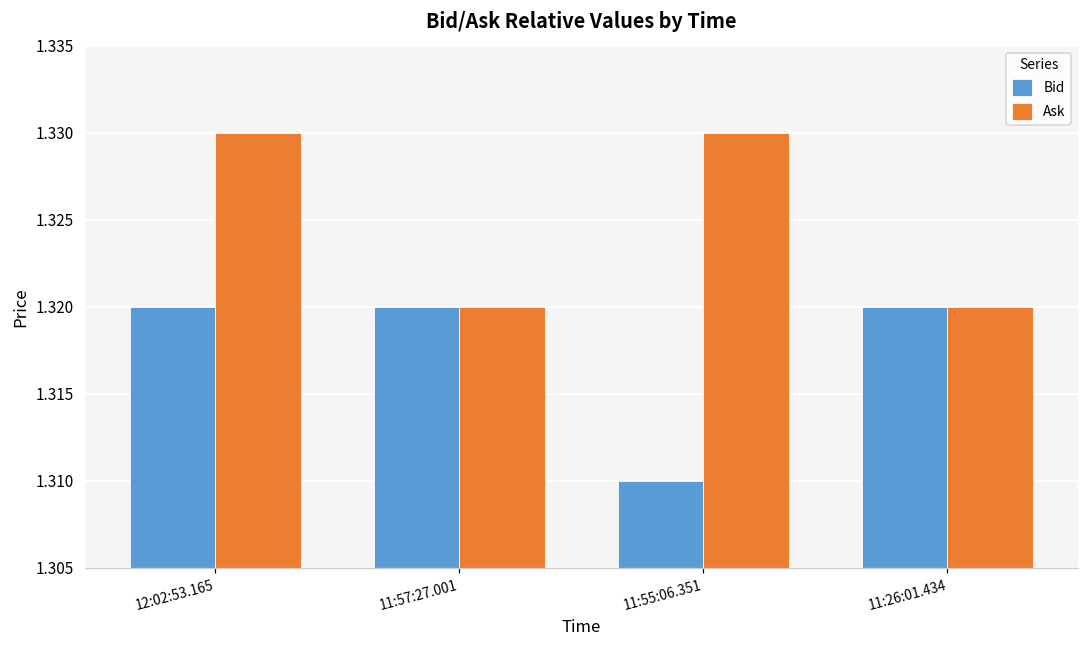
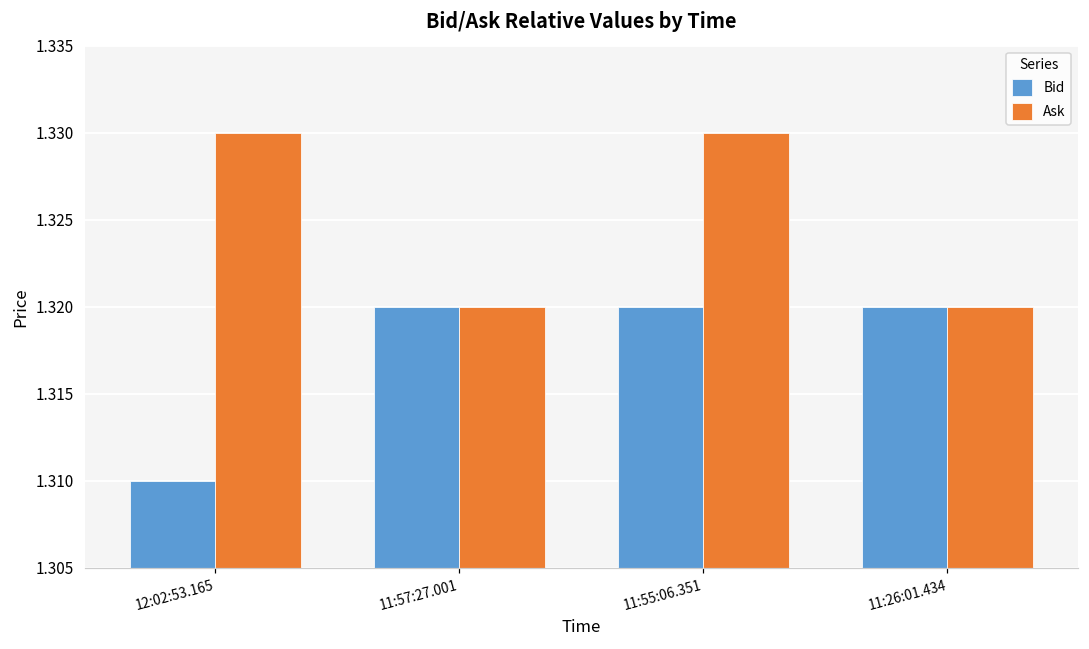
Bid, 12:02:53.165: 1.32 -> 1.31
Bid, 11:55:06.351: 1.31 -> 1.32
